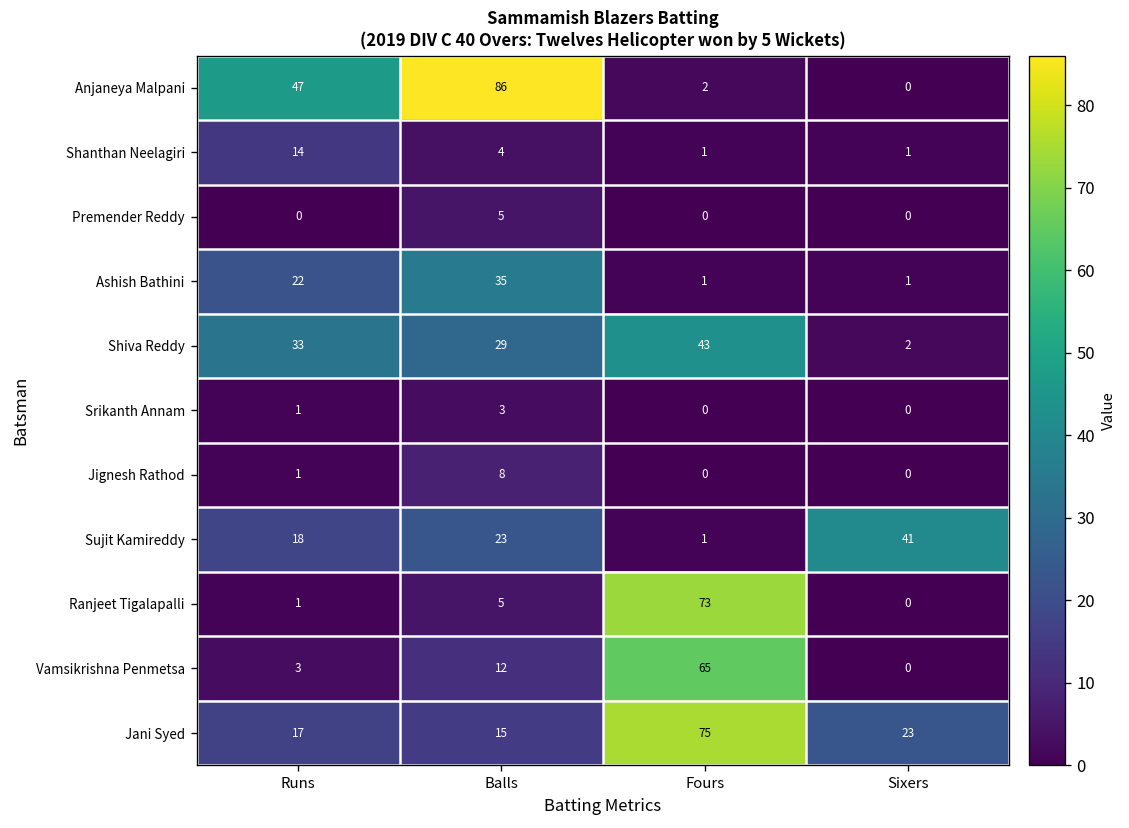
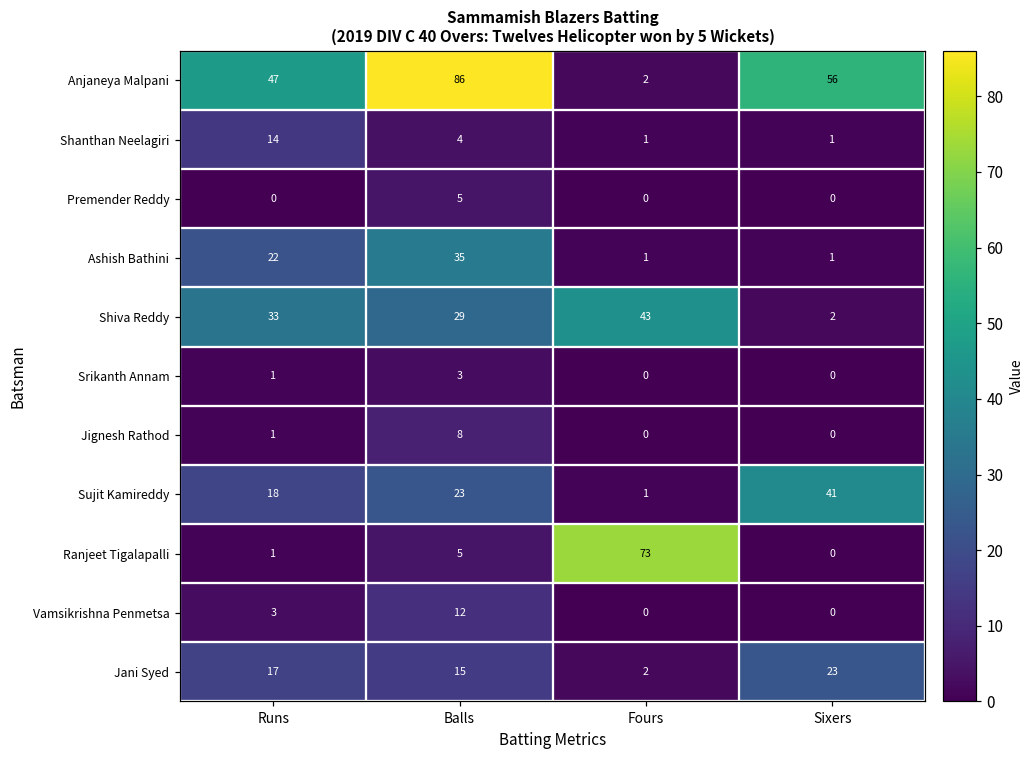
Anjaneya Malpani, Sixers: 0 -> 56
Vamsikrishna Penmetsa, Fours: 65 -> 0
Jani Syed, Fours: 75 -> 2
